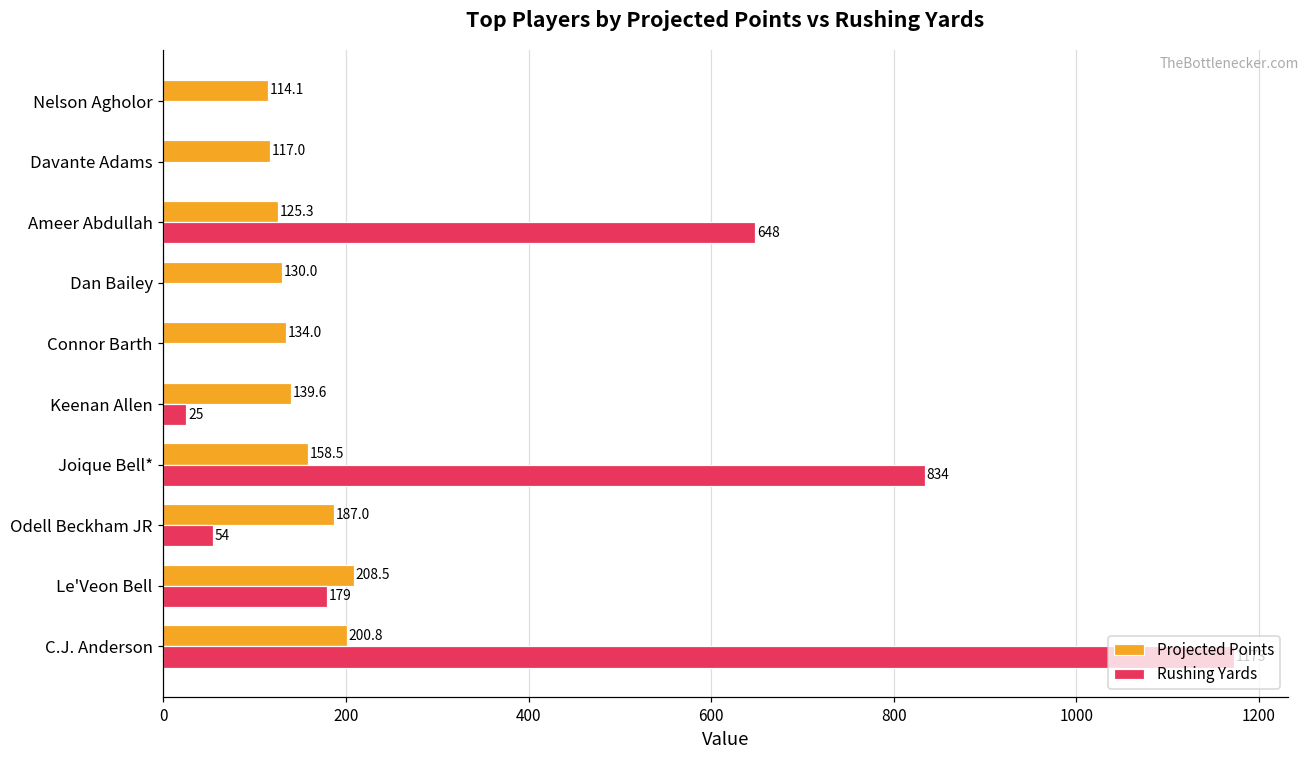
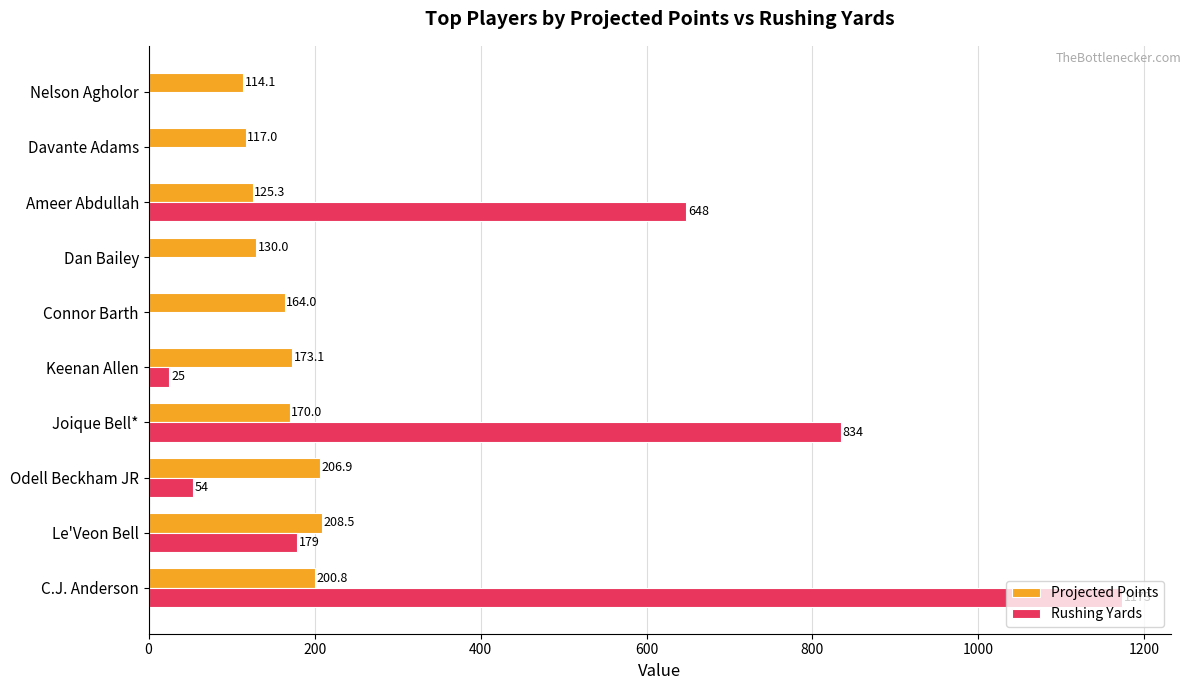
Projected Points, Connor Barth: 134.0 -> 164.0
Projected Points, Keenan Allen: 139.6 -> 173.1
Projected Points, Joique Bell*: 158.5 -> 170.0
Projected Points, Odell Beckham JR: 187.0 -> 206.9
